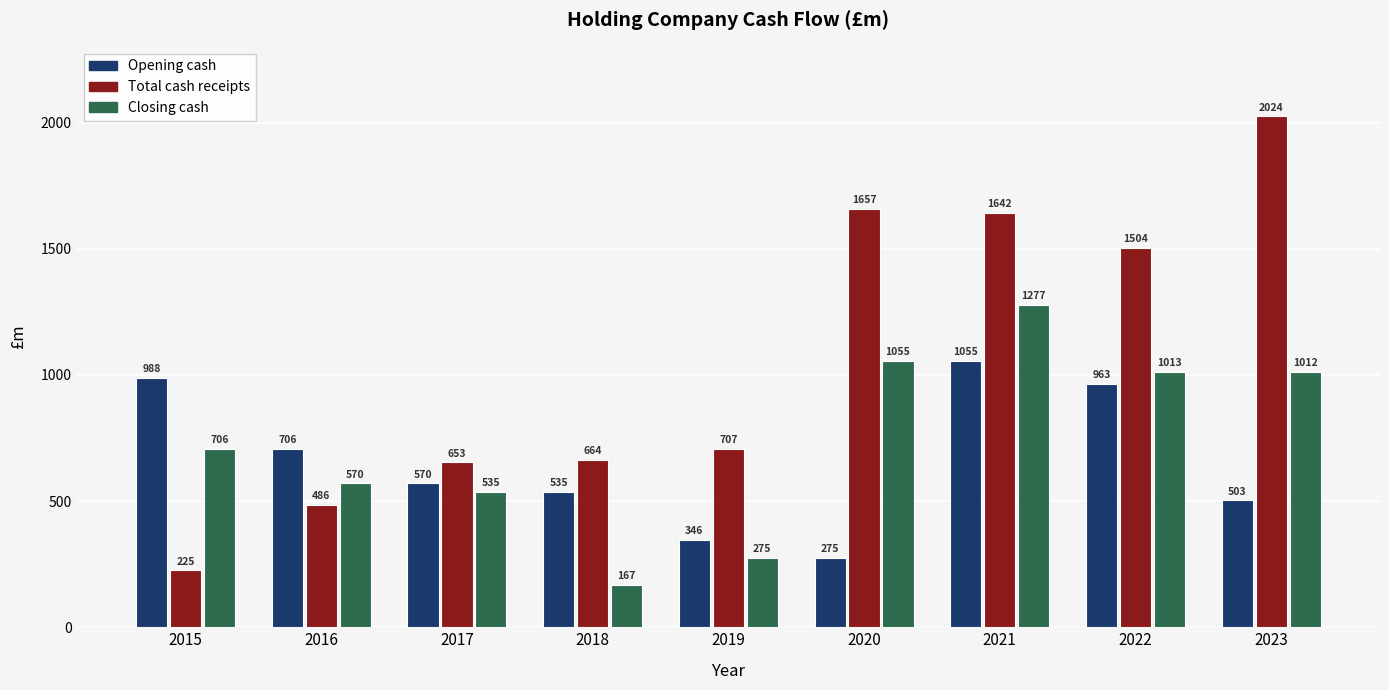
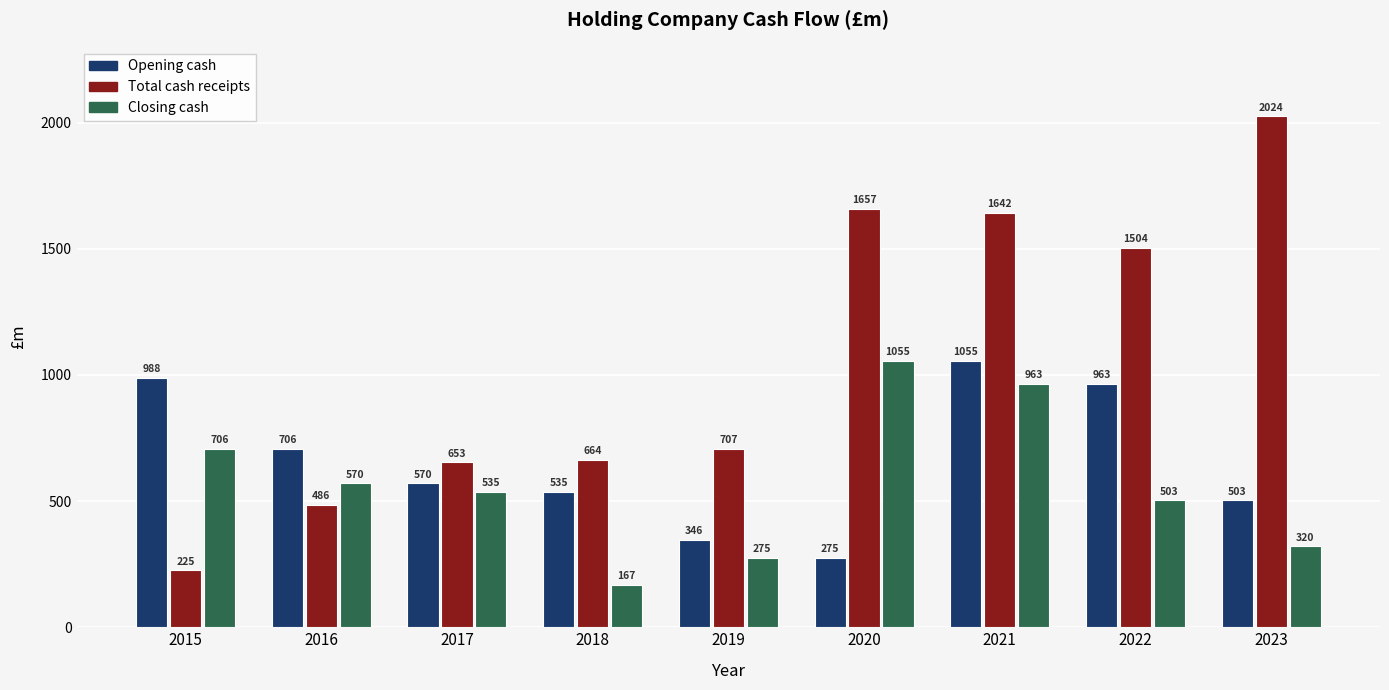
Closing cash, 2021: 1277 -> 963
Closing cash, 2022: 1013 -> 503
Closing cash, 2023: 1012 -> 320
